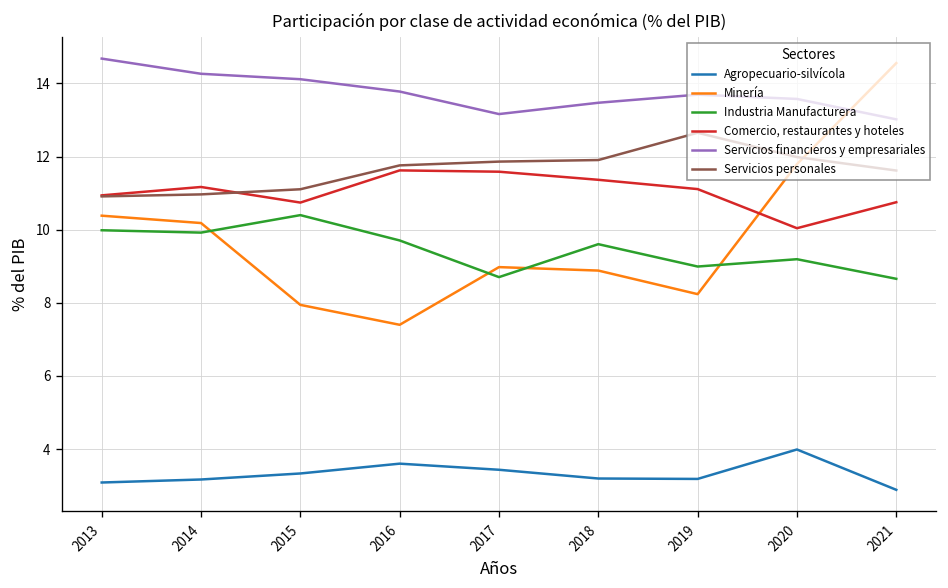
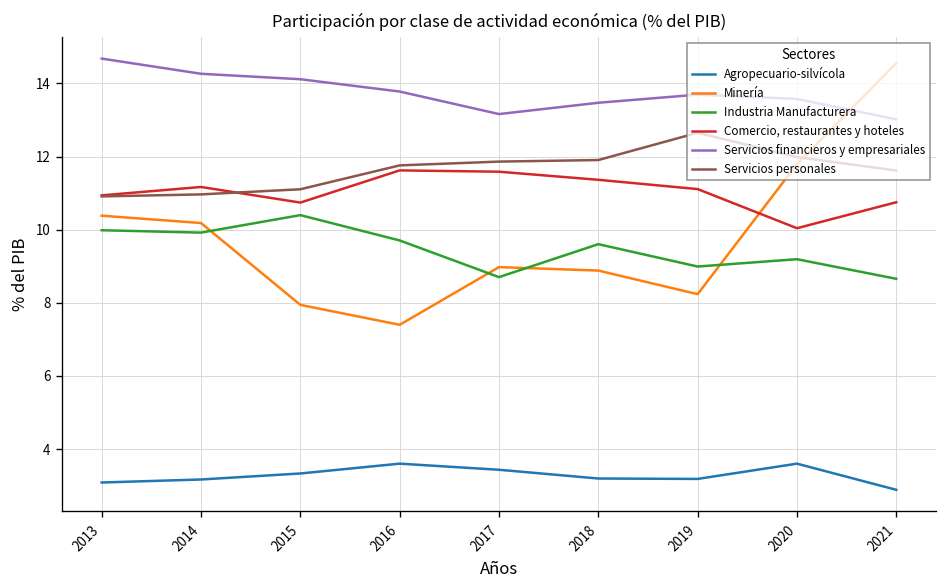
Agropecuario-silvícola, 2020: 4.0 -> 3.6
